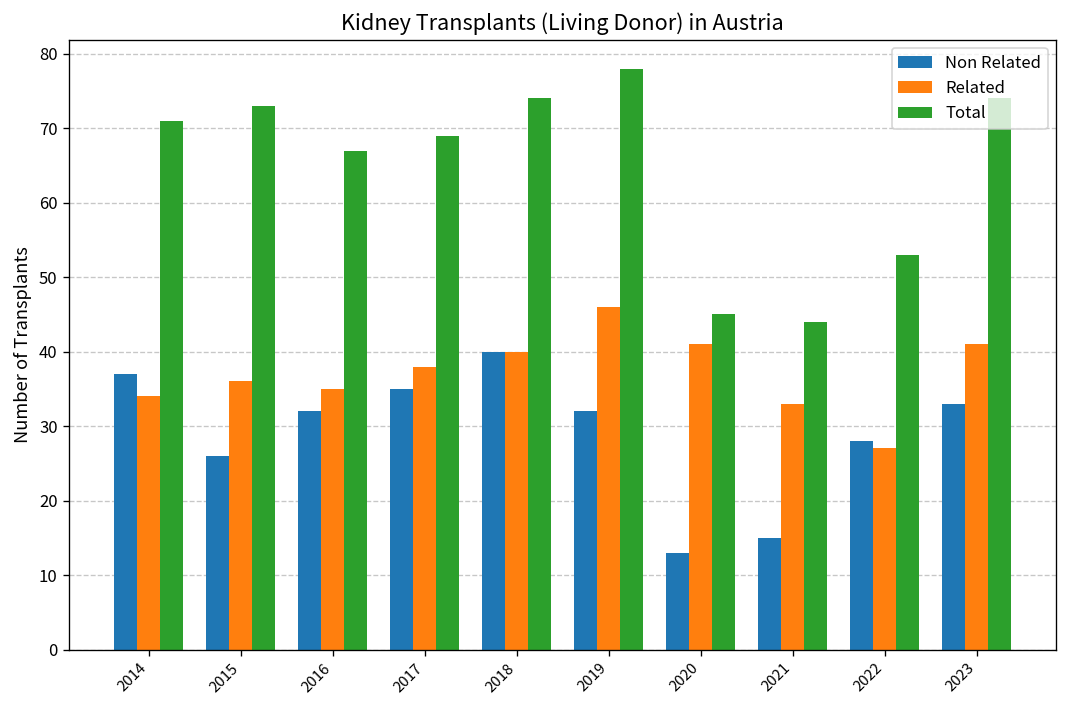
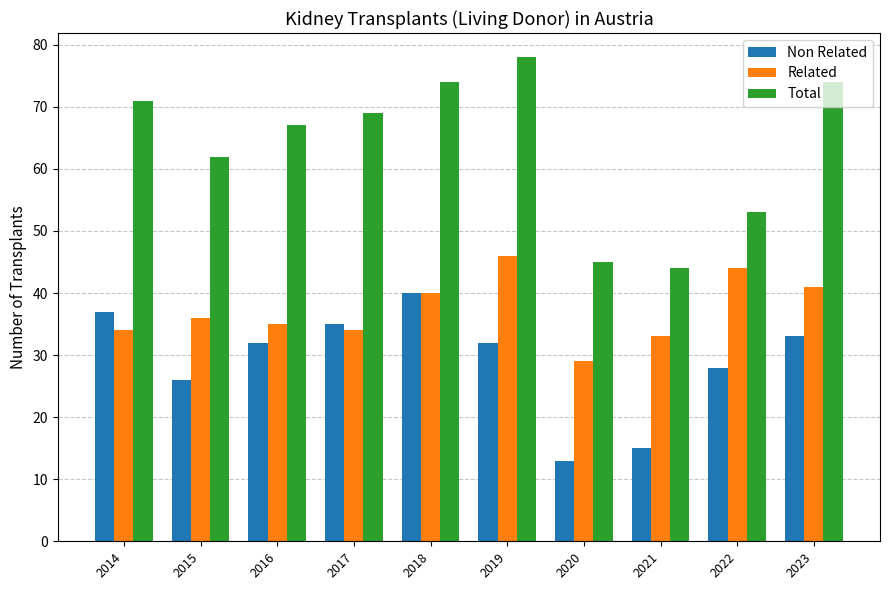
Total, 2015: 73 -> 62
Related, 2017: 38 -> 34
Related, 2020: 41 -> 29
Related, 2022: 27 -> 44
